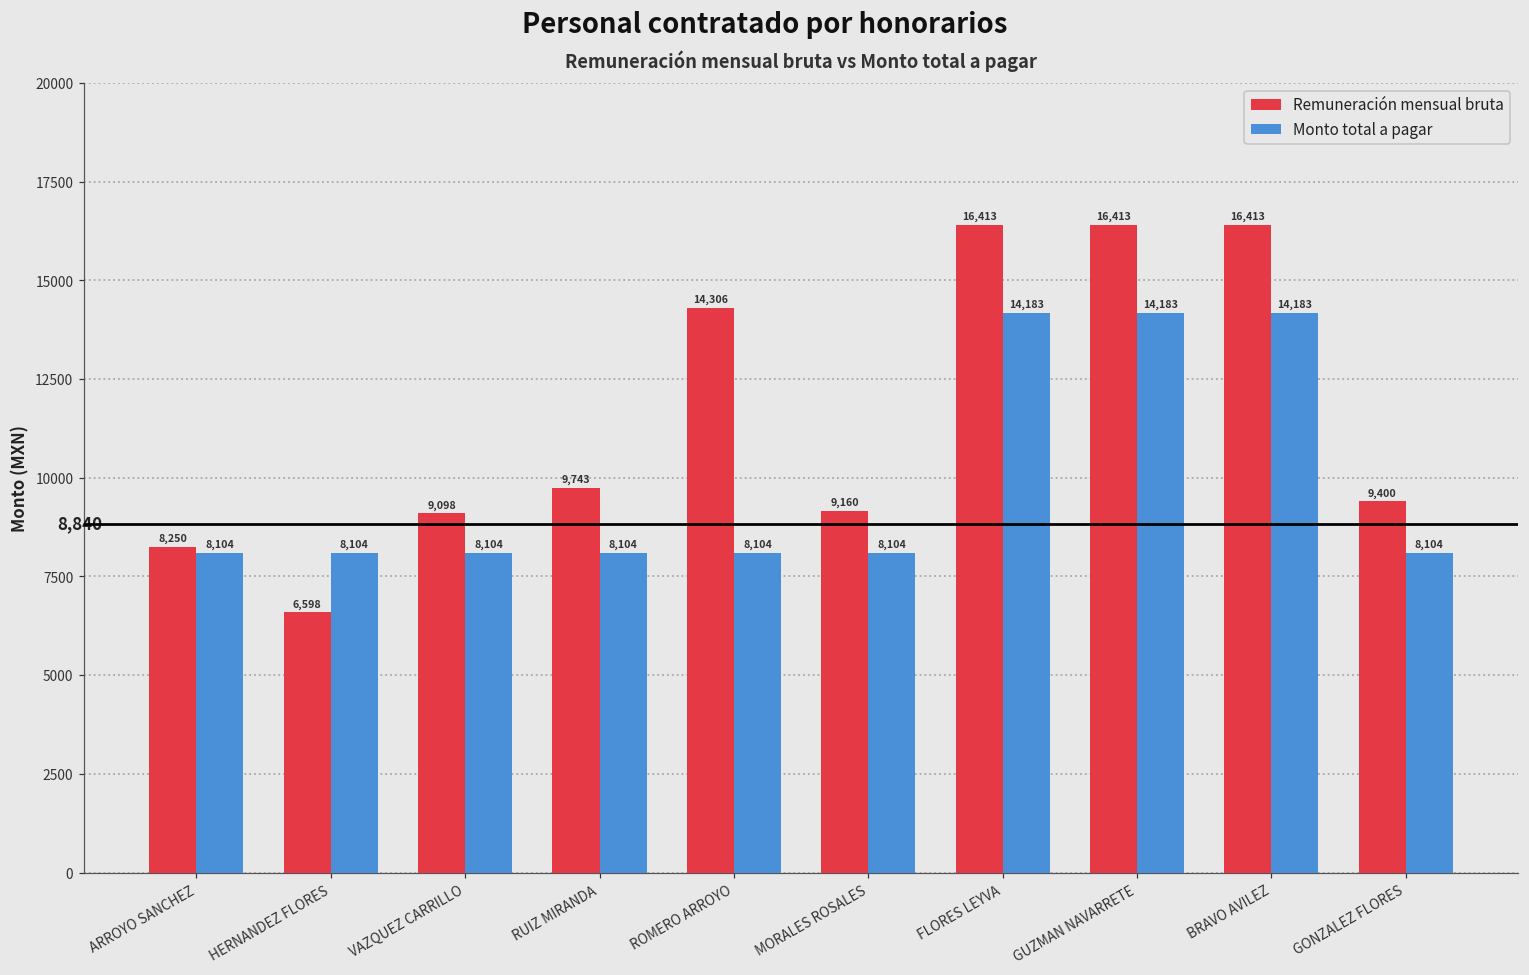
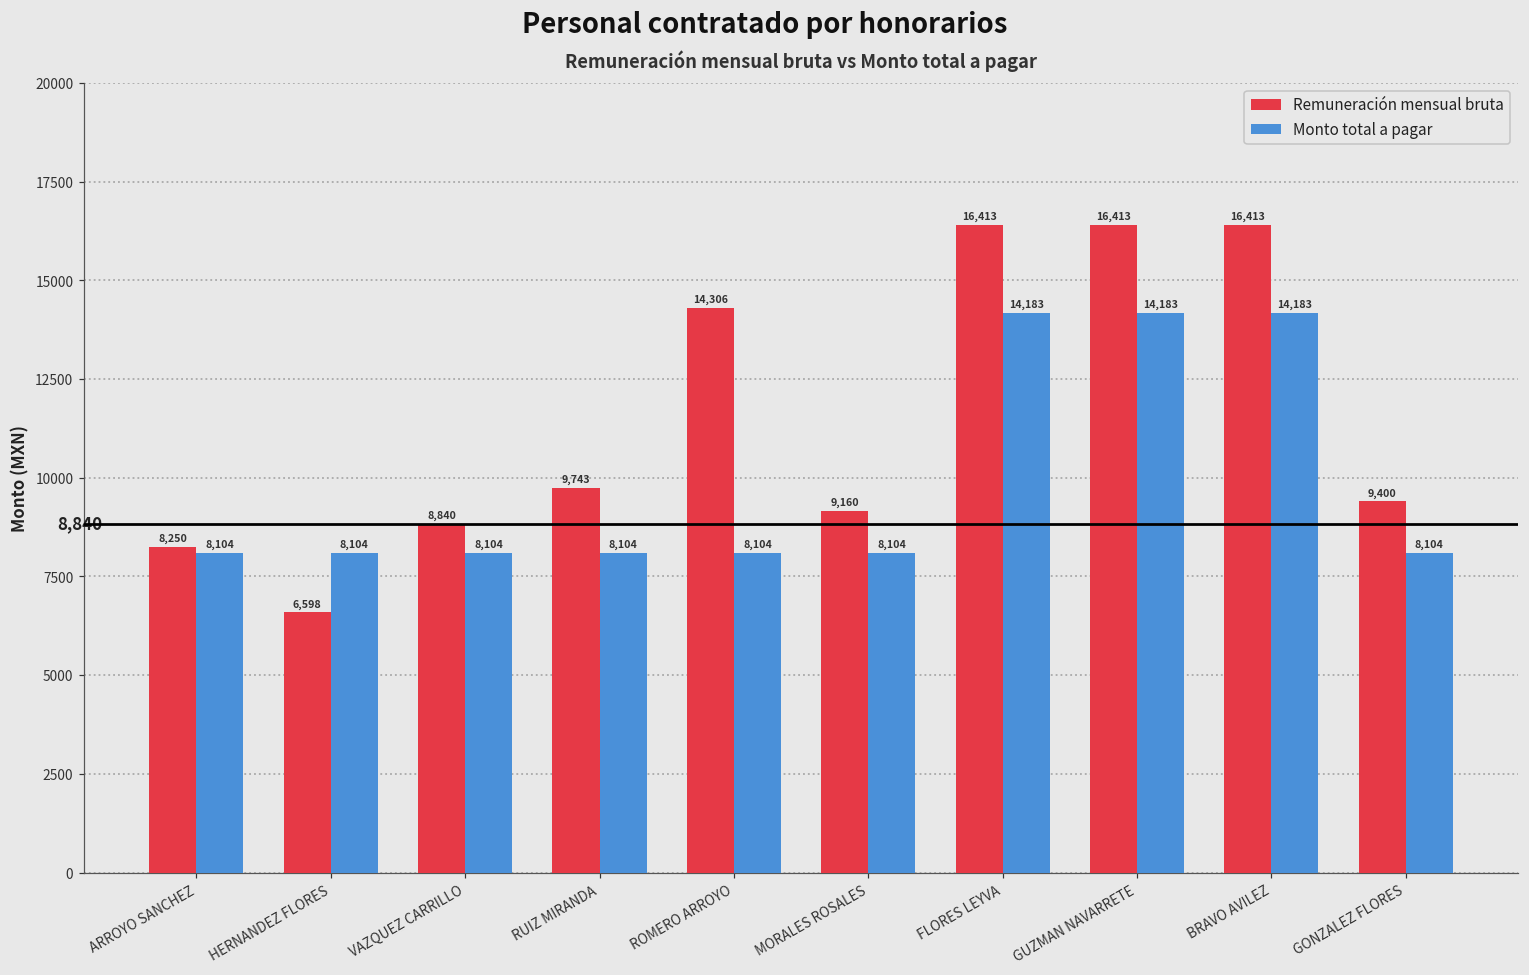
Remuneración mensual bruta, VAZQUEZ CARRILLO: 9,098 -> 8,840
